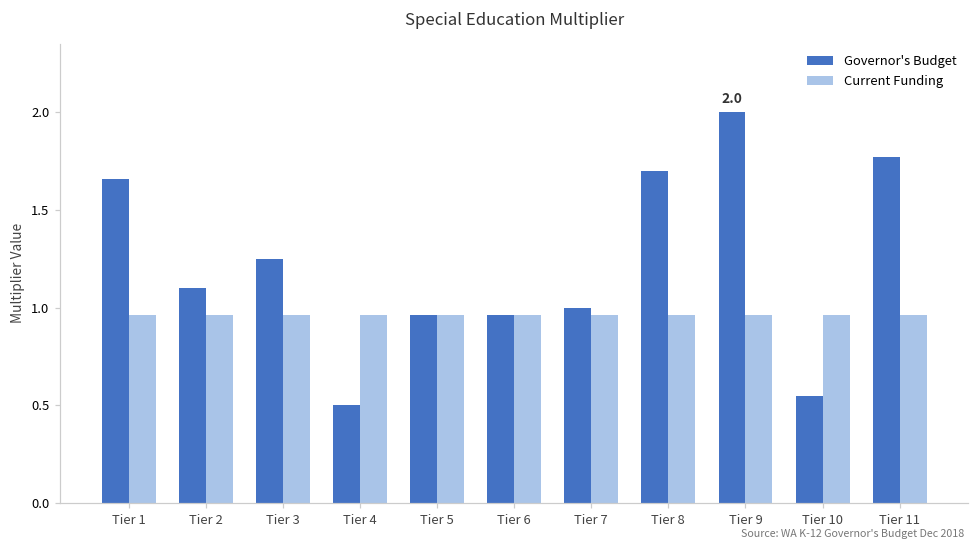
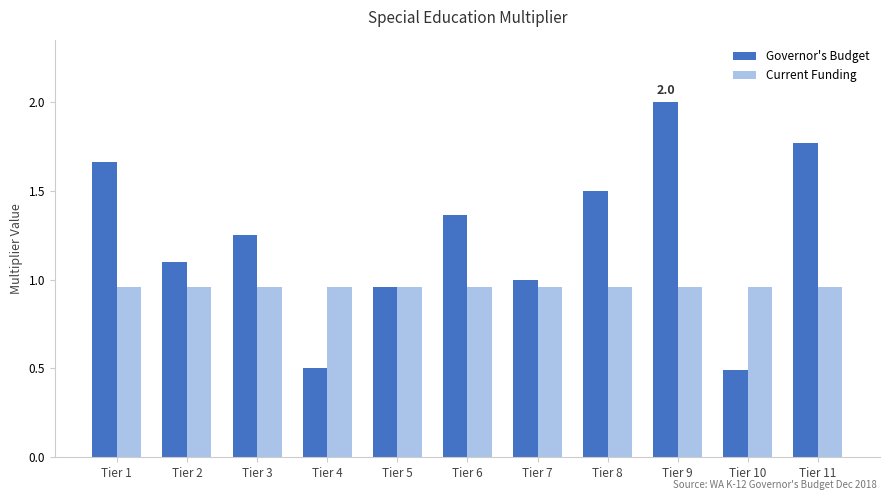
Governor's Budget, Tier 6: 0.96 -> 1.36
Governor's Budget, Tier 8: 1.7 -> 1.5
Governor's Budget, Tier 10: 0.55 -> 0.49
